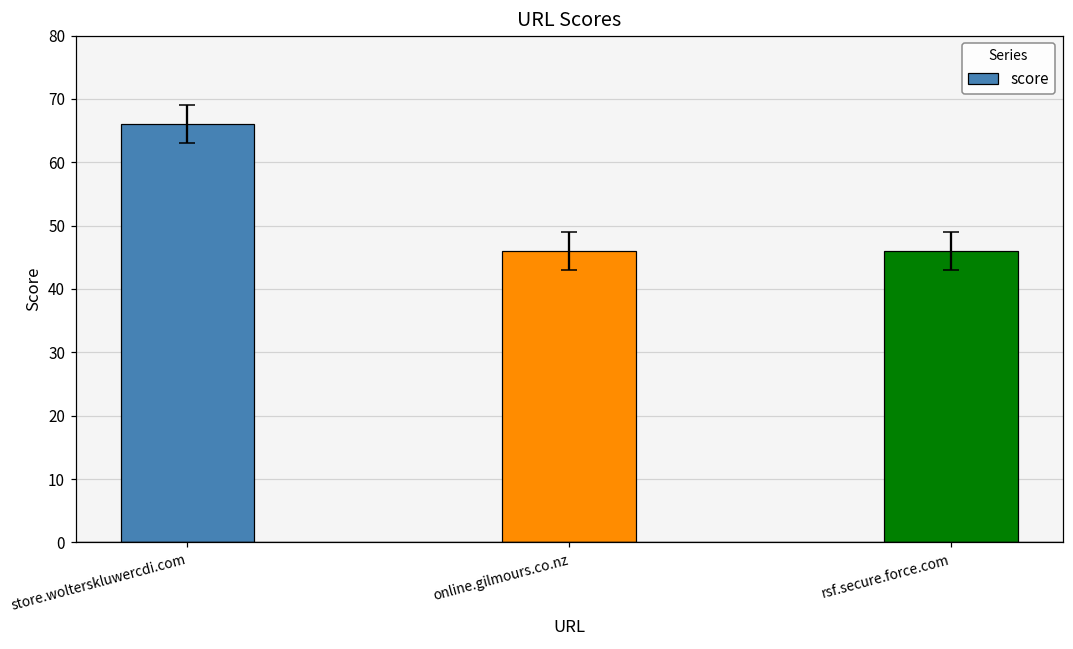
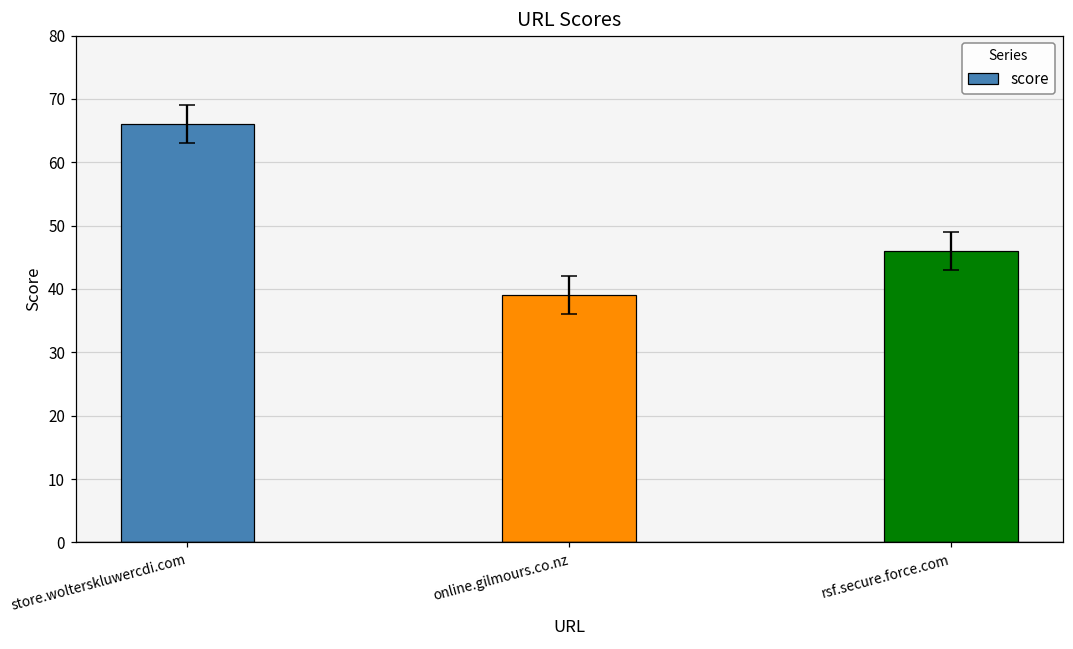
score, online.gilmours.co.nz: 46 -> 39
